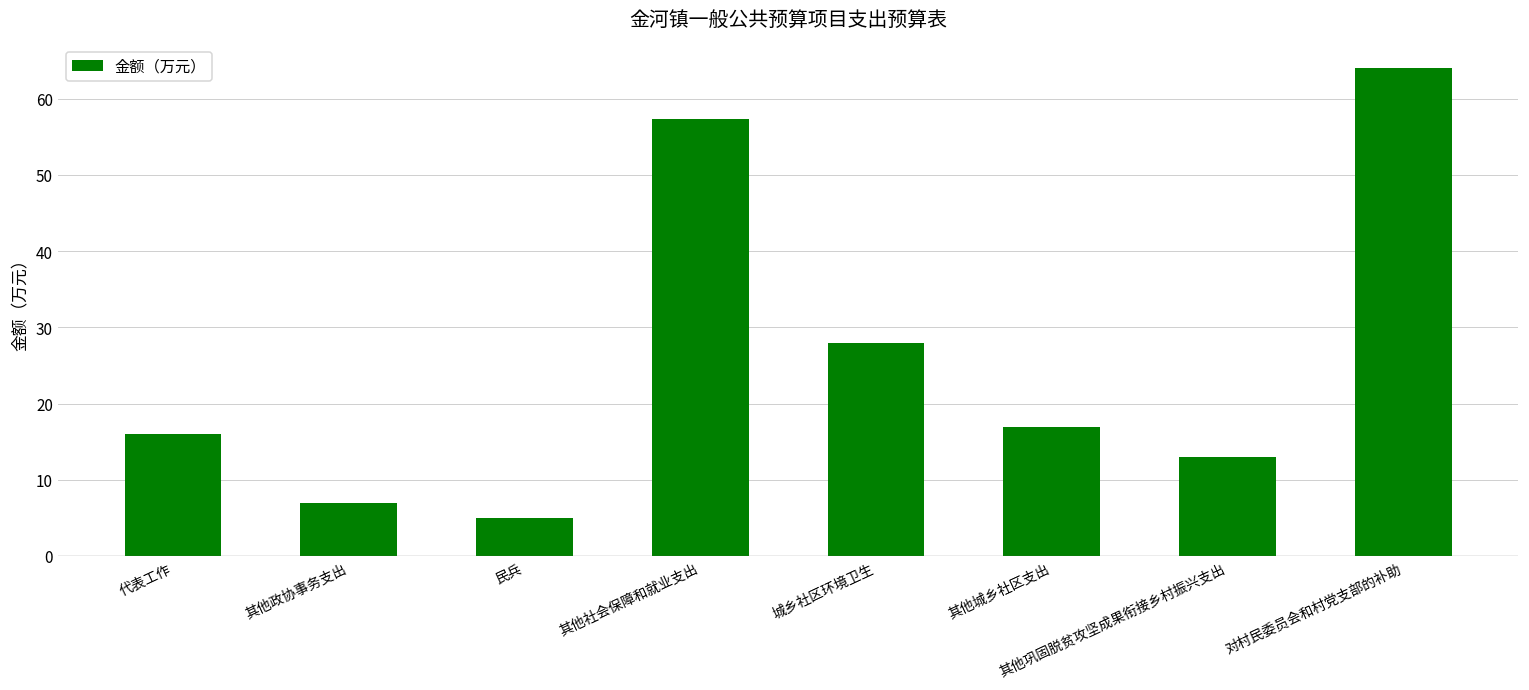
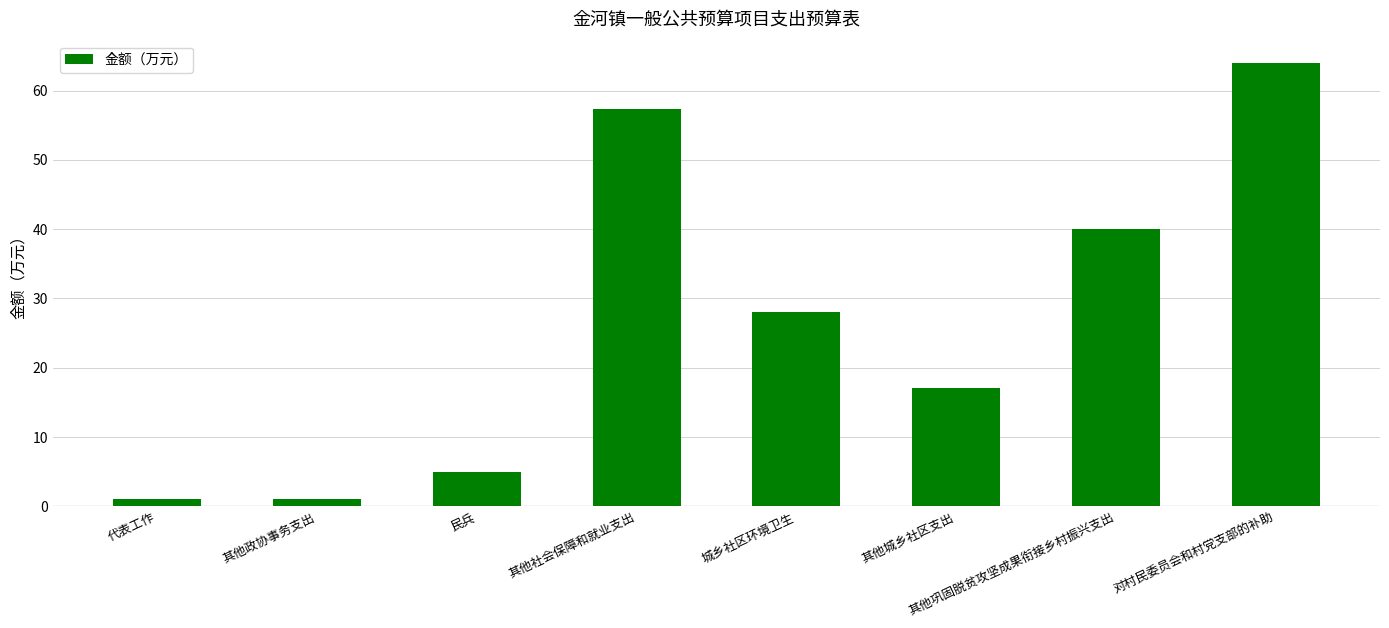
代表工作: 16 -> 1
其他政协事务支出: 7 -> 1
其他巩固脱贫攻坚成果衔接乡村振兴支出: 13 -> 40
